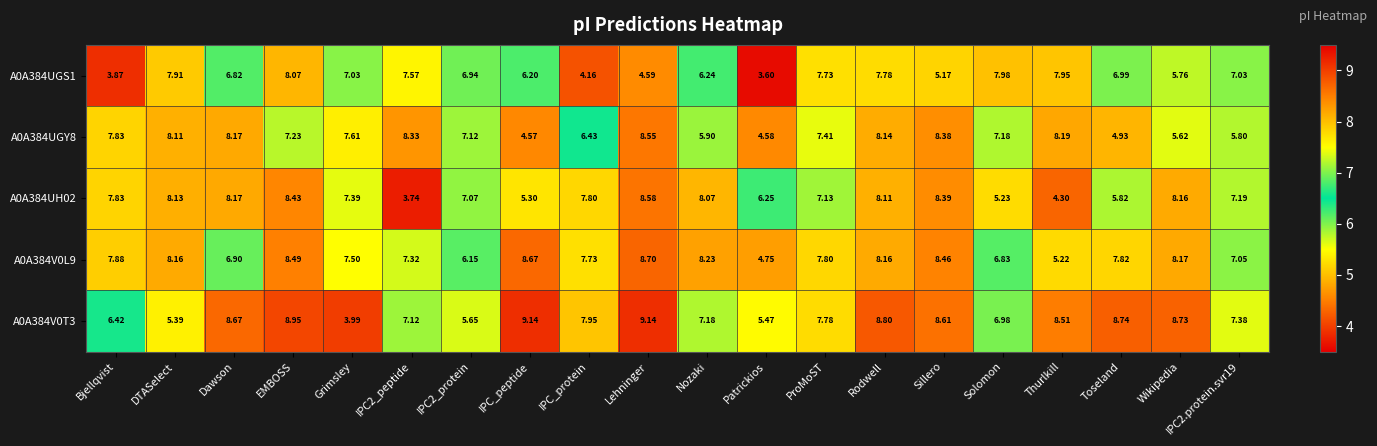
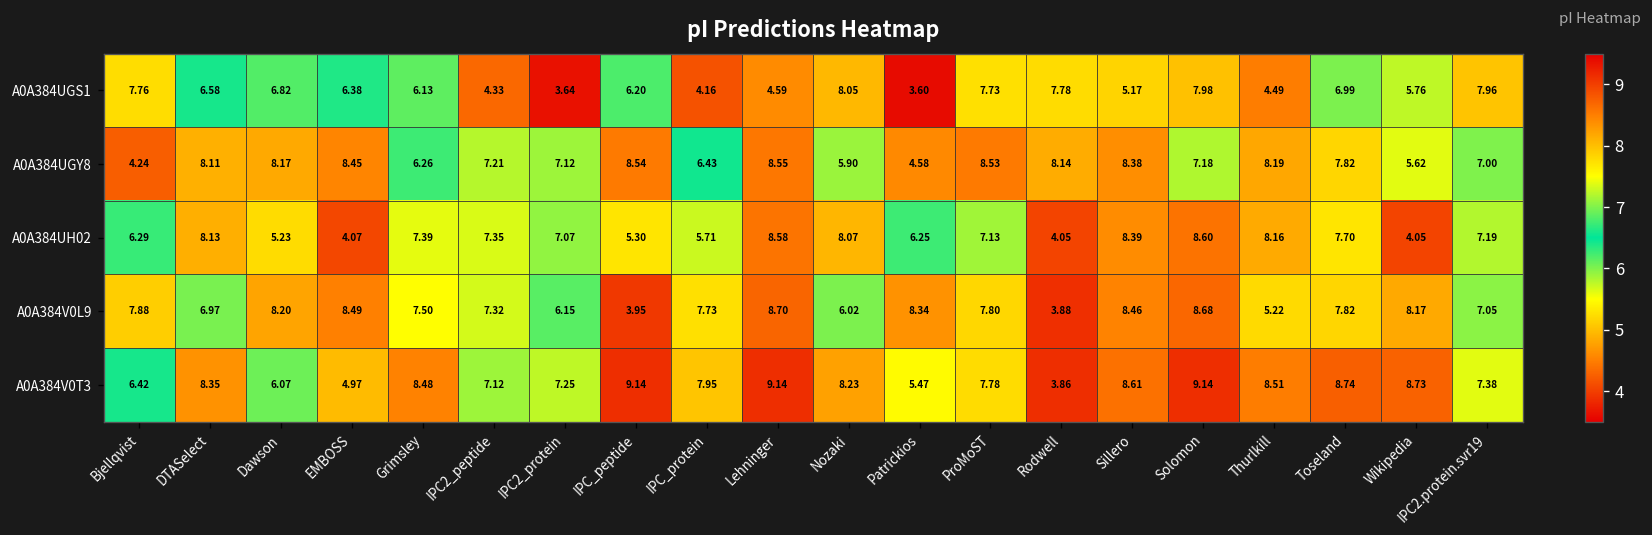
A0A384UGS1, Bjellqvist: 3.87 -> 7.76
A0A384UGS1, DTASelect: 7.91 -> 6.58
A0A384UGS1, EMBOSS: 8.07 -> 6.38
A0A384UGS1, Grimsley: 7.03 -> 6.13
A0A384UGS1, IPC2_peptide: 7.57 -> 4.33
A0A384UGS1, IPC2_protein: 6.94 -> 3.64
A0A384UGS1, Nozaki: 6.24 -> 8.05
A0A384UGS1, Thurlkill: 7.95 -> 4.49
A0A384UGS1, IPC2.protein.svr19: 7.03 -> 7.96
A0A384UGY8, Bjellqvist: 7.83 -> 4.24
A0A384UGY8, EMBOSS: 7.23 -> 8.45
A0A384UGY8, Grimsley: 7.61 -> 6.26
A0A384UGY8, IPC2_peptide: 8.33 -> 7.21
A0A384UGY8, IPC_peptide: 4.57 -> 8.54
A0A384UGY8, ProMoST: 7.41 -> 8.53
A0A384UGY8, Toseland: 4.93 -> 7.82
A0A384UGY8, IPC2.protein.svr19: 5.80 -> 7.00
A0A384UH02, Bjellqvist: 7.83 -> 6.29
A0A384UH02, Dawson: 8.17 -> 5.23
A0A384UH02, EMBOSS: 8.43 -> 4.07
A0A384UH02, IPC2_peptide: 3.74 -> 7.35
A0A384UH02, IPC_protein: 7.80 -> 5.71
A0A384UH02, Rodwell: 8.11 -> 4.05
A0A384UH02, Solomon: 5.23 -> 8.60
A0A384UH02, Thurlkill: 4.30 -> 8.16
A0A384UH02, Toseland: 5.82 -> 7.70
A0A384UH02, Wikipedia: 8.16 -> 4.05
A0A384V0L9, DTASelect: 8.16 -> 6.97
A0A384V0L9, Dawson: 6.90 -> 8.20
A0A384V0L9, IPC_peptide: 8.67 -> 3.95
A0A384V0L9, Nozaki: 8.23 -> 6.02
A0A384V0L9, Patrickios: 4.75 -> 8.34
A0A384V0L9, Rodwell: 8.16 -> 3.88
A0A384V0L9, Solomon: 6.83 -> 8.68
A0A384V0T3, DTASelect: 5.39 -> 8.35
A0A384V0T3, Dawson: 8.67 -> 6.07
A0A384V0T3, EMBOSS: 8.95 -> 4.97
A0A384V0T3, Grimsley: 3.99 -> 8.48
A0A384V0T3, IPC2_protein: 5.65 -> 7.25
A0A384V0T3, Nozaki: 7.18 -> 8.23
A0A384V0T3, Rodwell: 8.80 -> 3.86
A0A384V0T3, Solomon: 6.98 -> 9.14
